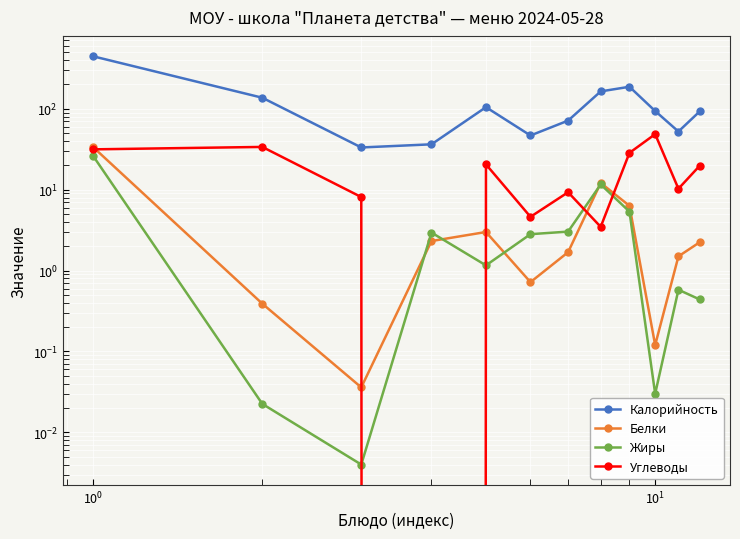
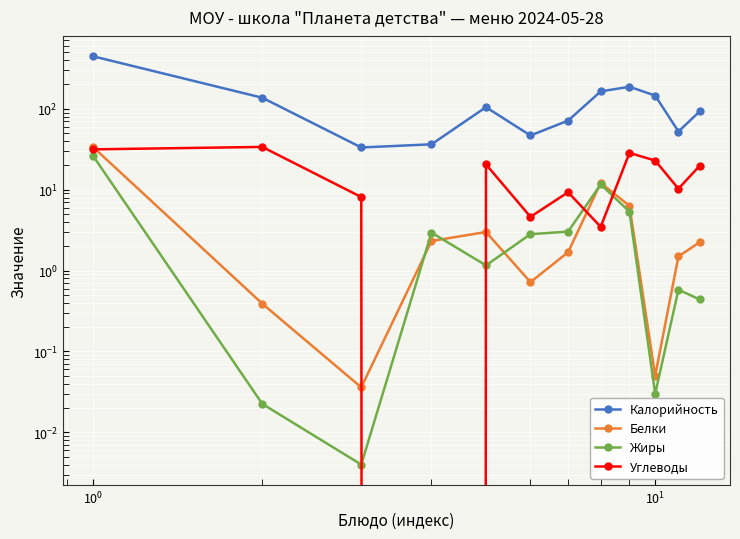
Калорийность, 10^1: 90 -> 150
Белки, 10^1: 0.12 -> 0.05
Углеводы, 10^1: 50 -> 23
